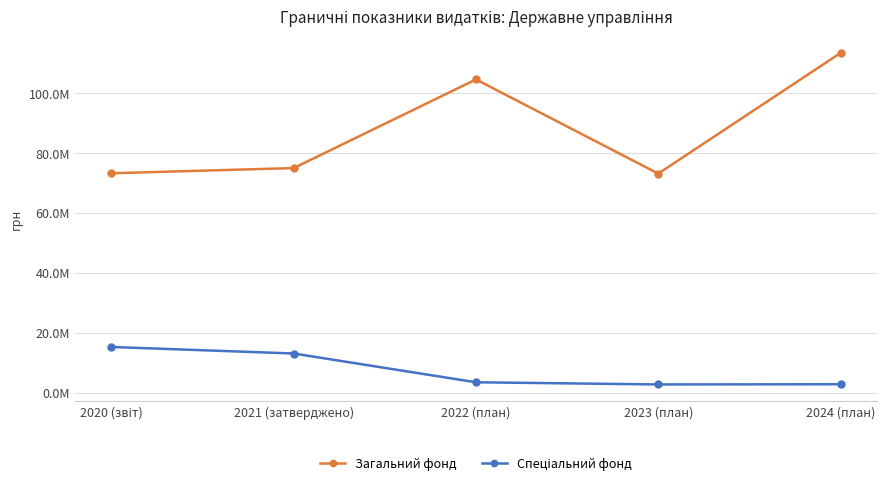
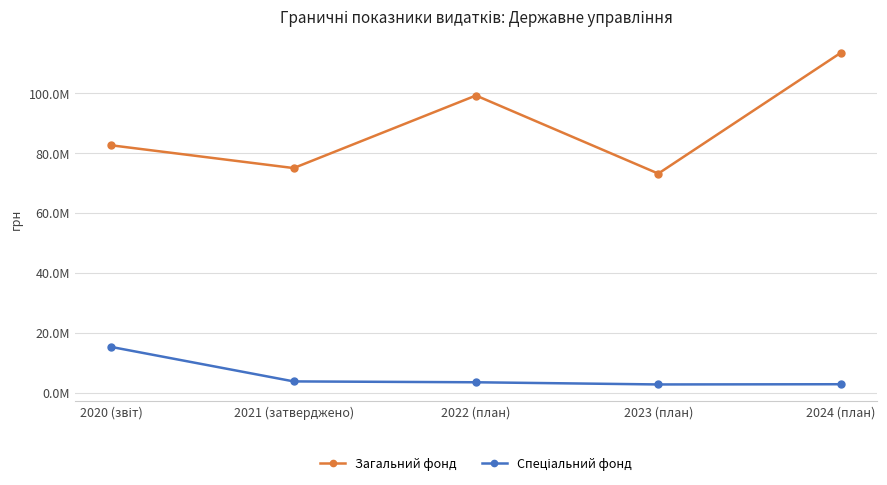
Загальний фонд, 2020 (звіт): 73000000 -> 83000000
Спеціальний фонд, 2021 (затверджено): 13000000 -> 4000000
Загальний фонд, 2022 (план): 105000000 -> 99000000
